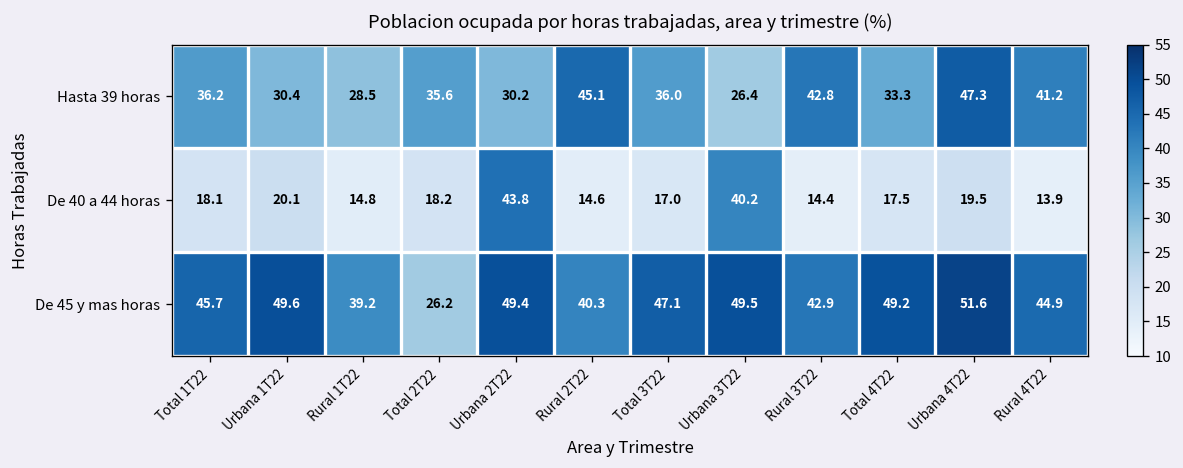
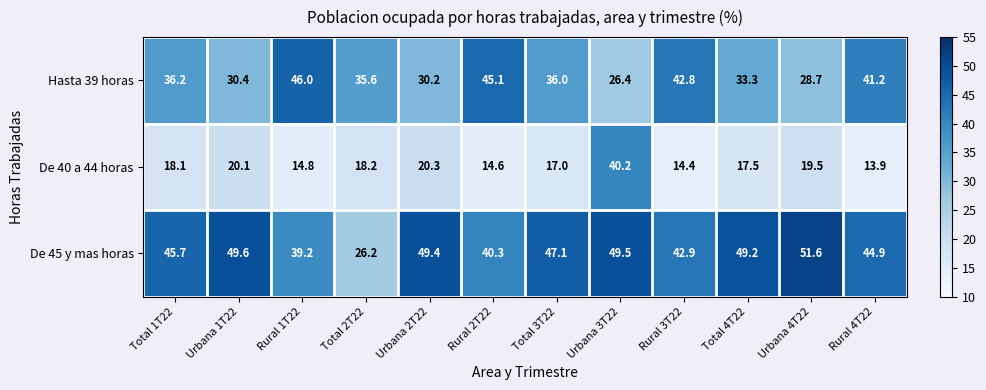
Hasta 39 horas, Rural 1T22: 28.5 -> 46.0
Hasta 39 horas, Urbana 4T22: 47.3 -> 28.7
De 40 a 44 horas, Urbana 2T22: 43.8 -> 20.3
